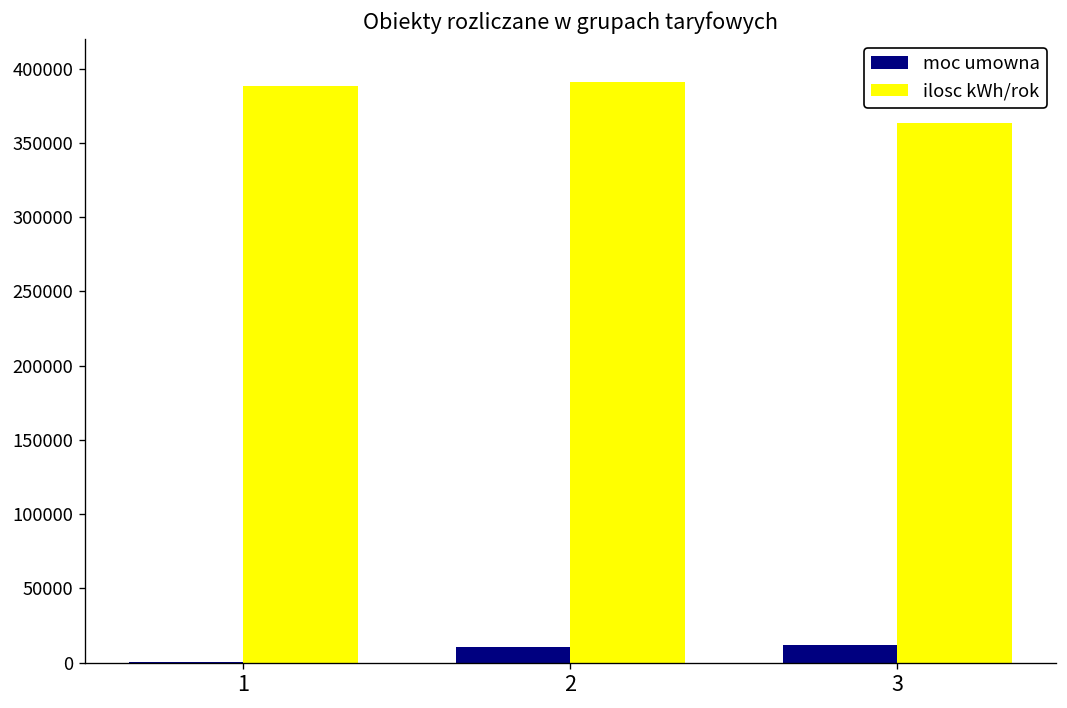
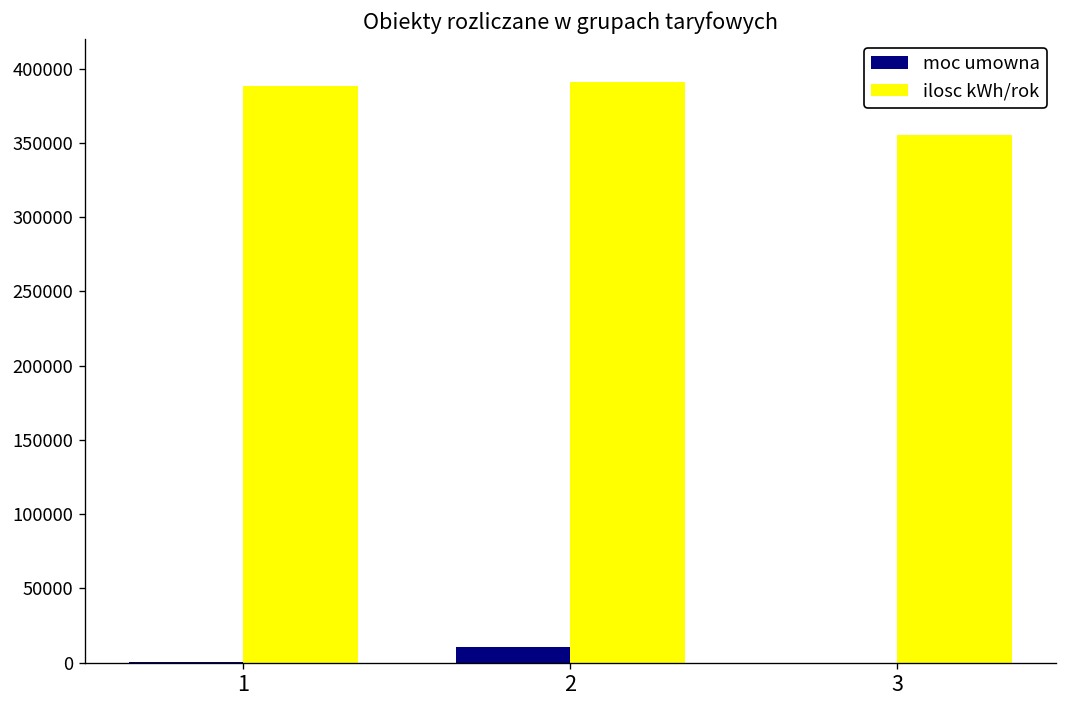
moc umowna, 3: 12000 -> 0
ilosc kWh/rok, 3: 363000 -> 355000
